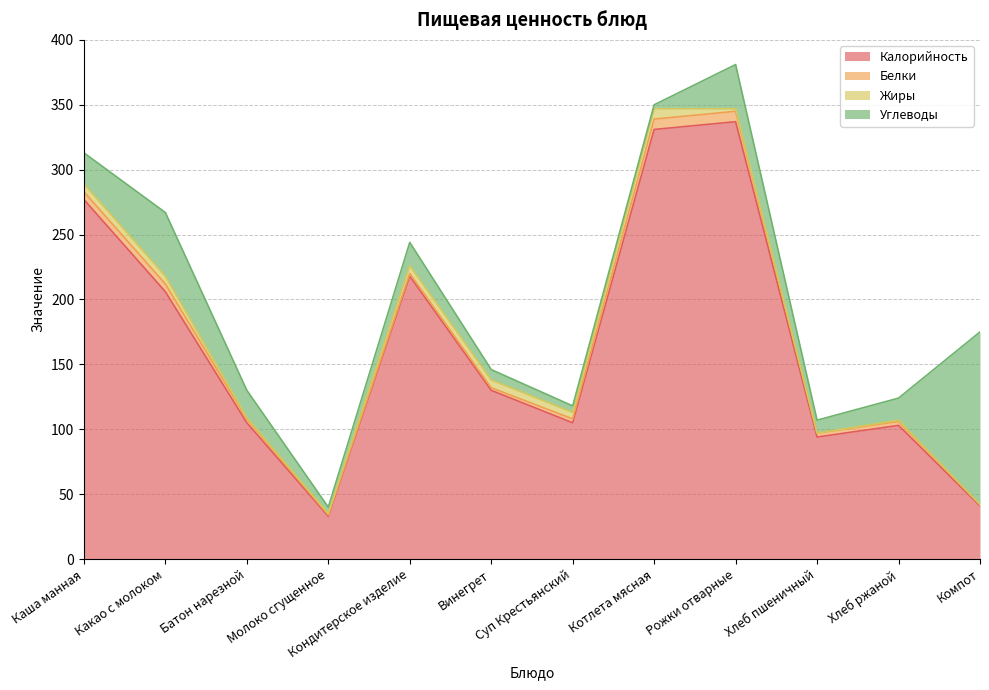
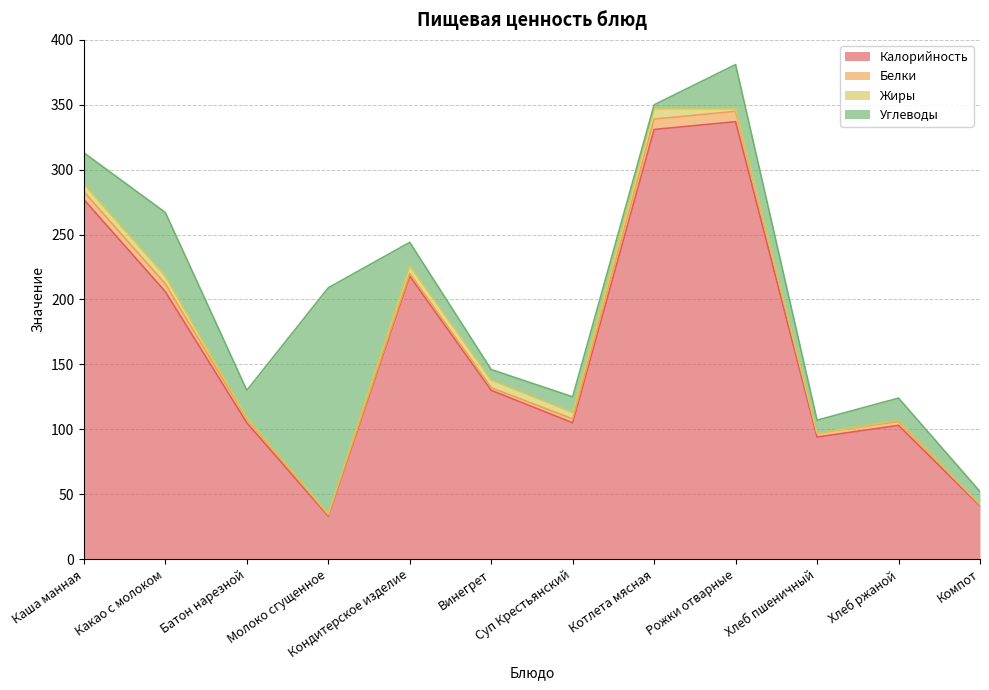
Углеводы, Молоко сгущенное: 5 -> 174
Углеводы, Суп Крестьянский: 5 -> 12
Углеводы, Компот: 133 -> 10
